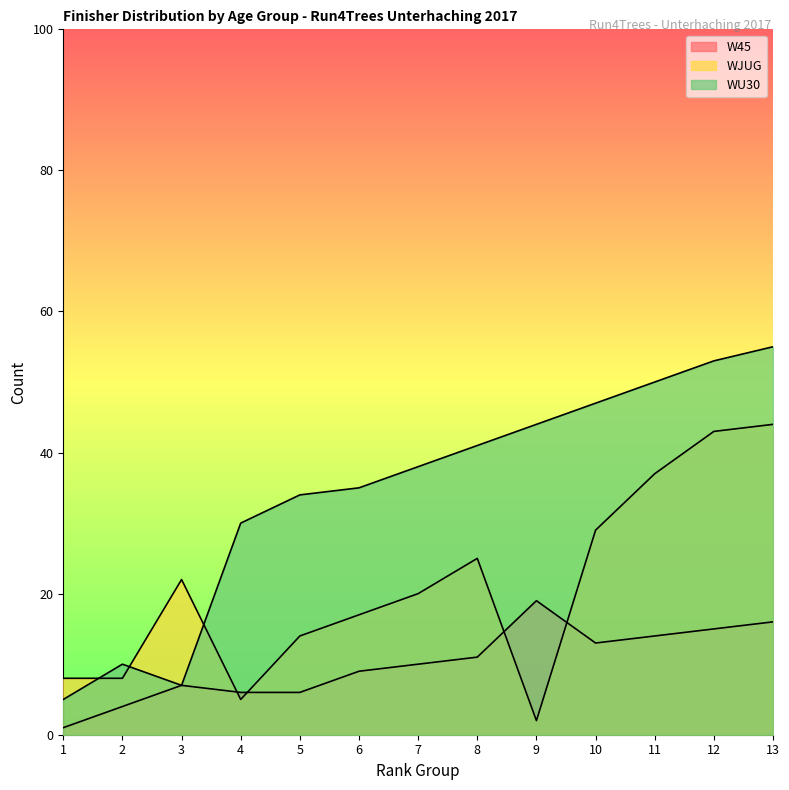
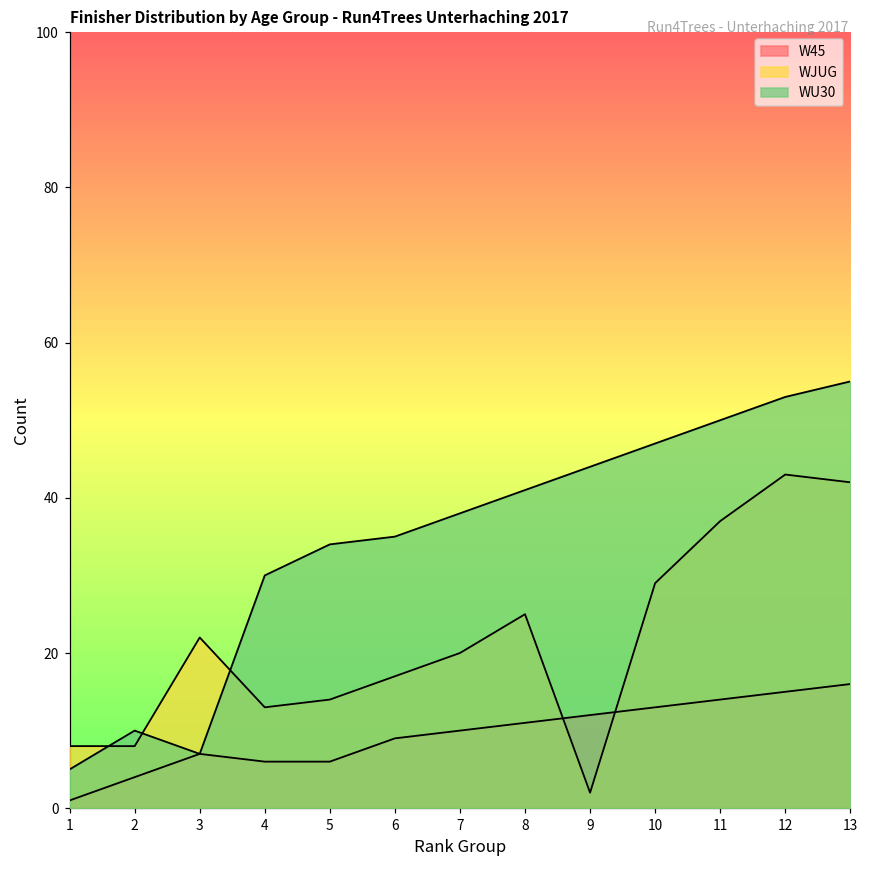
WJUG, 4: 5 -> 13
W45, 9: 19 -> 12
WJUG, 13: 44 -> 42
